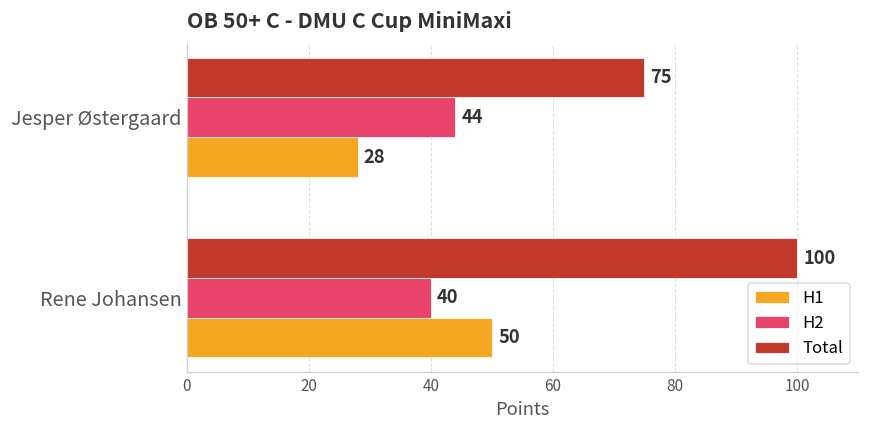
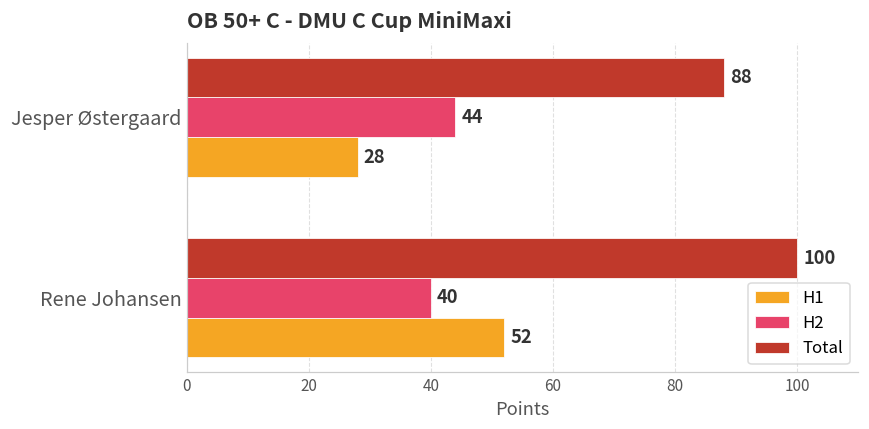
Total, Jesper Østergaard: 75 -> 88
H1, Rene Johansen: 50 -> 52
